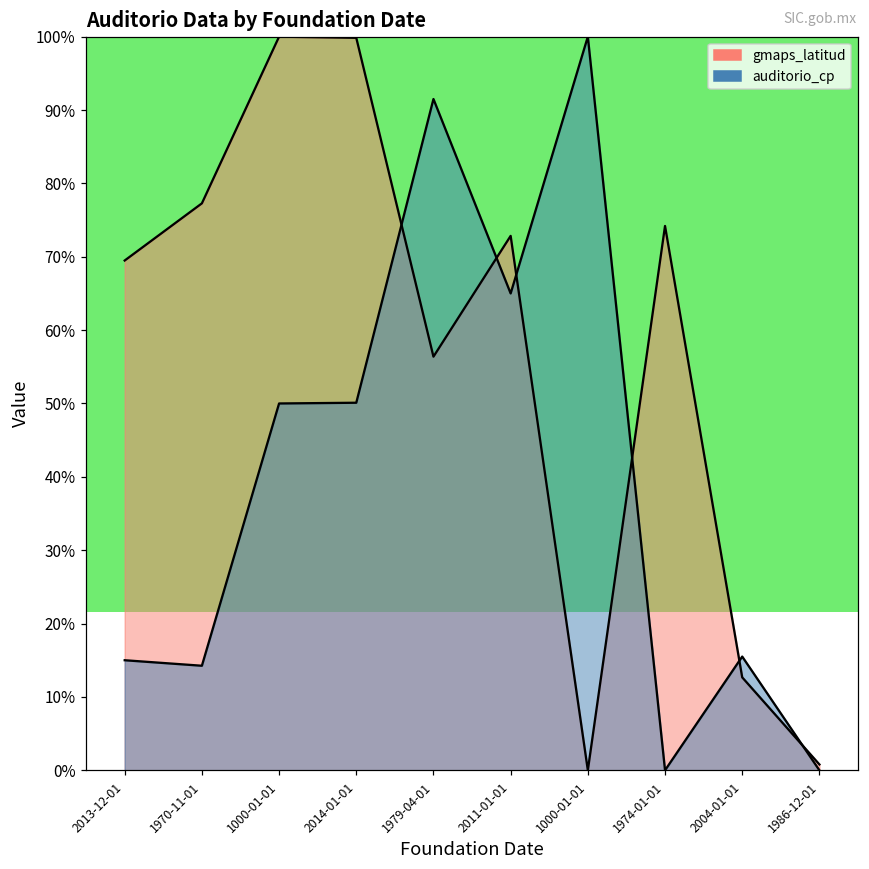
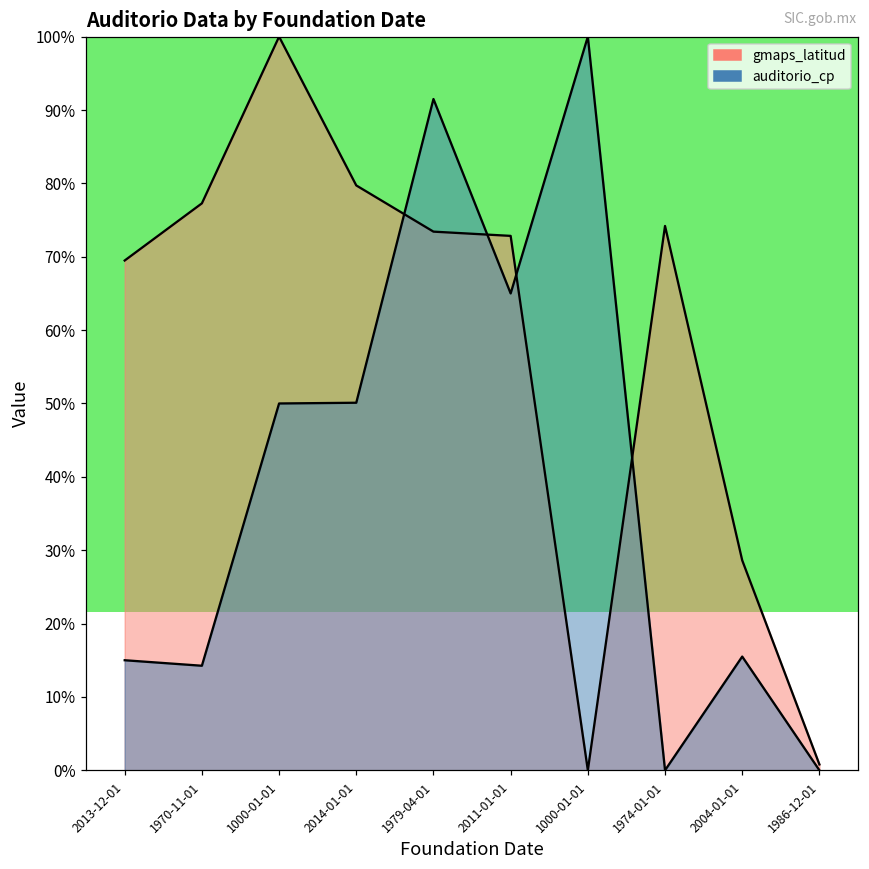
gmaps_latitud, 2014-01-01: 100% -> 80%
gmaps_latitud, 1979-04-01: 56% -> 73%
gmaps_latitud, 2004-01-01: 13% -> 29%
